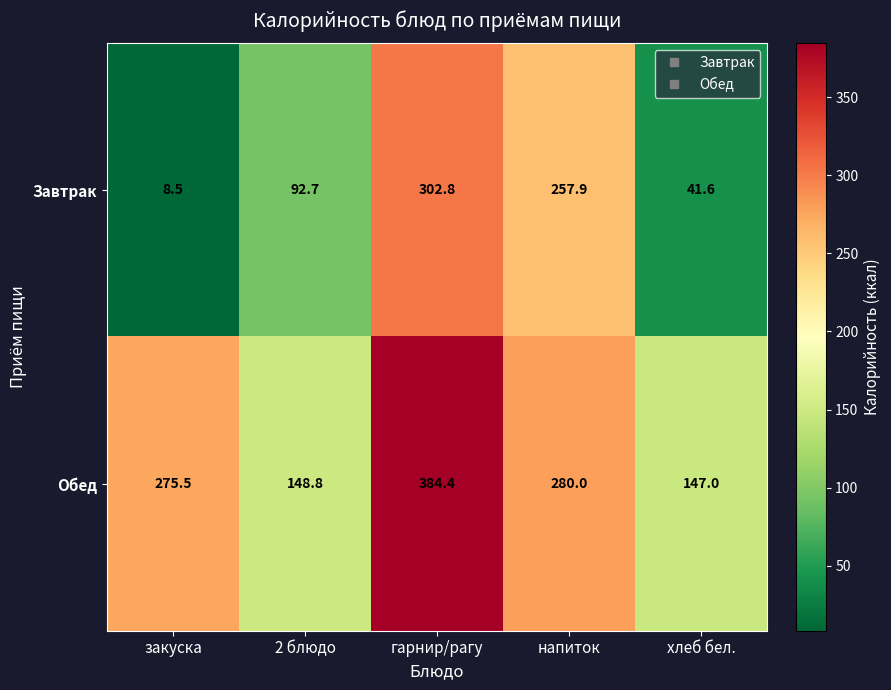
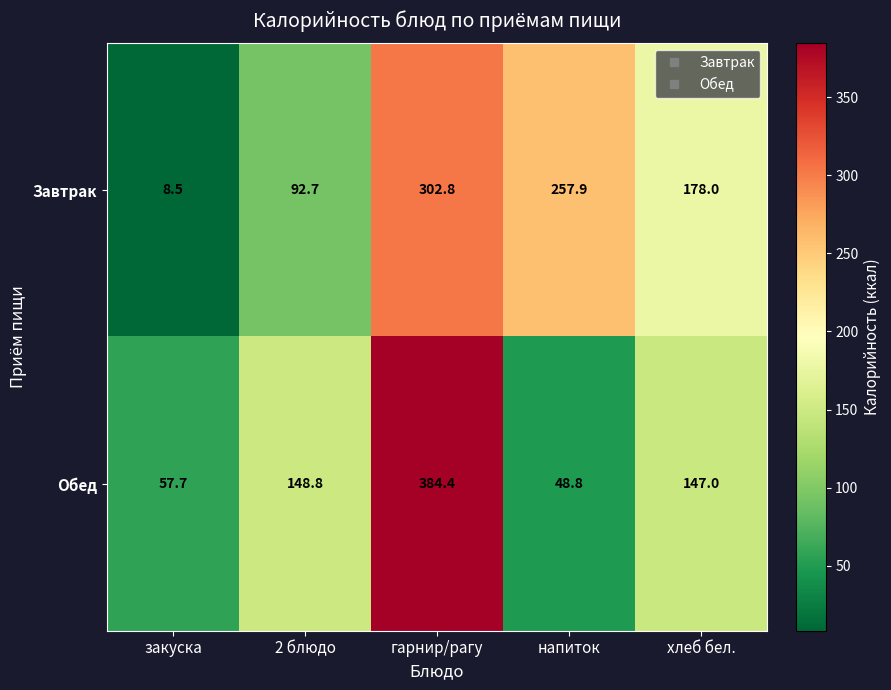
Завтрак, хлеб бел.: 41.6 -> 178.0
Обед, закуска: 275.5 -> 57.7
Обед, напиток: 280.0 -> 48.8
